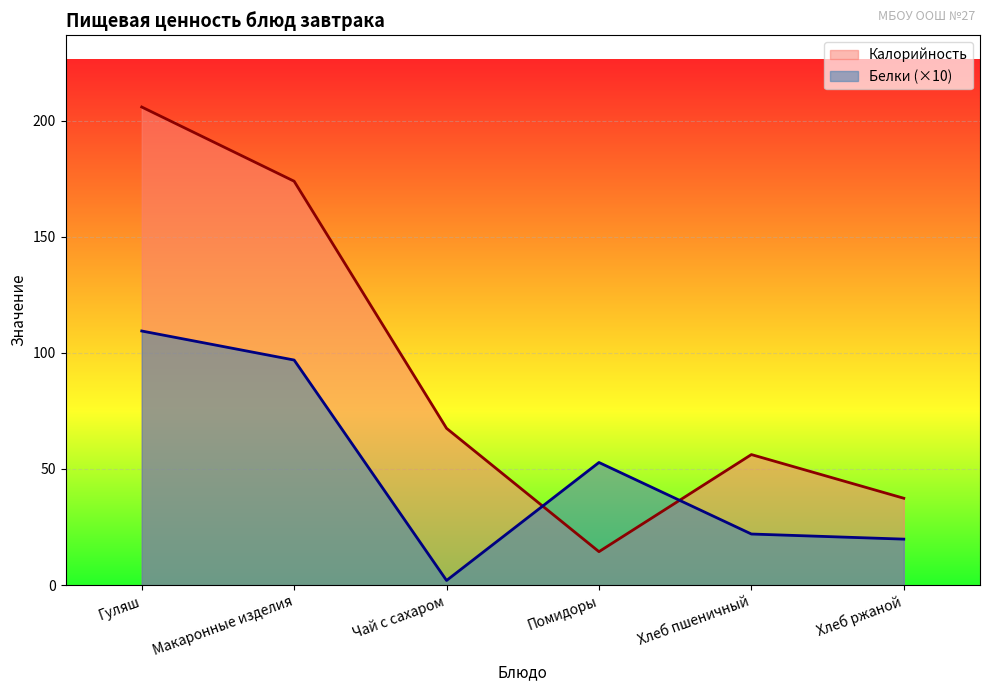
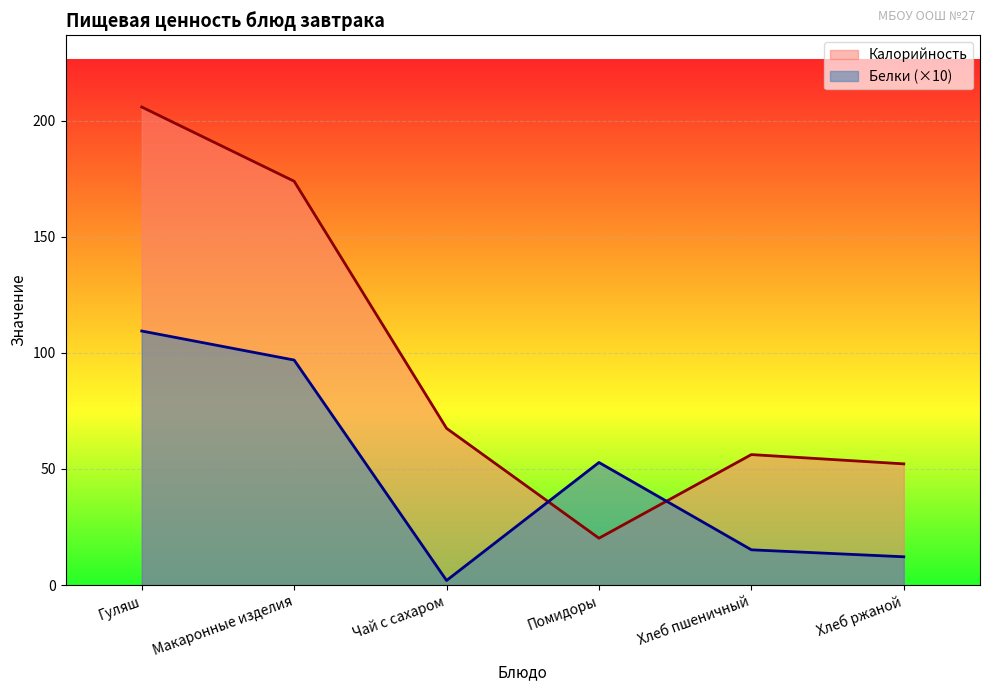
Калорийность, Помидоры: 14 -> 20
Белки (×10), Хлеб пшеничный: 22 -> 15
Калорийность, Хлеб ржаной: 37 -> 52
Белки (×10), Хлеб ржаной: 20 -> 12
